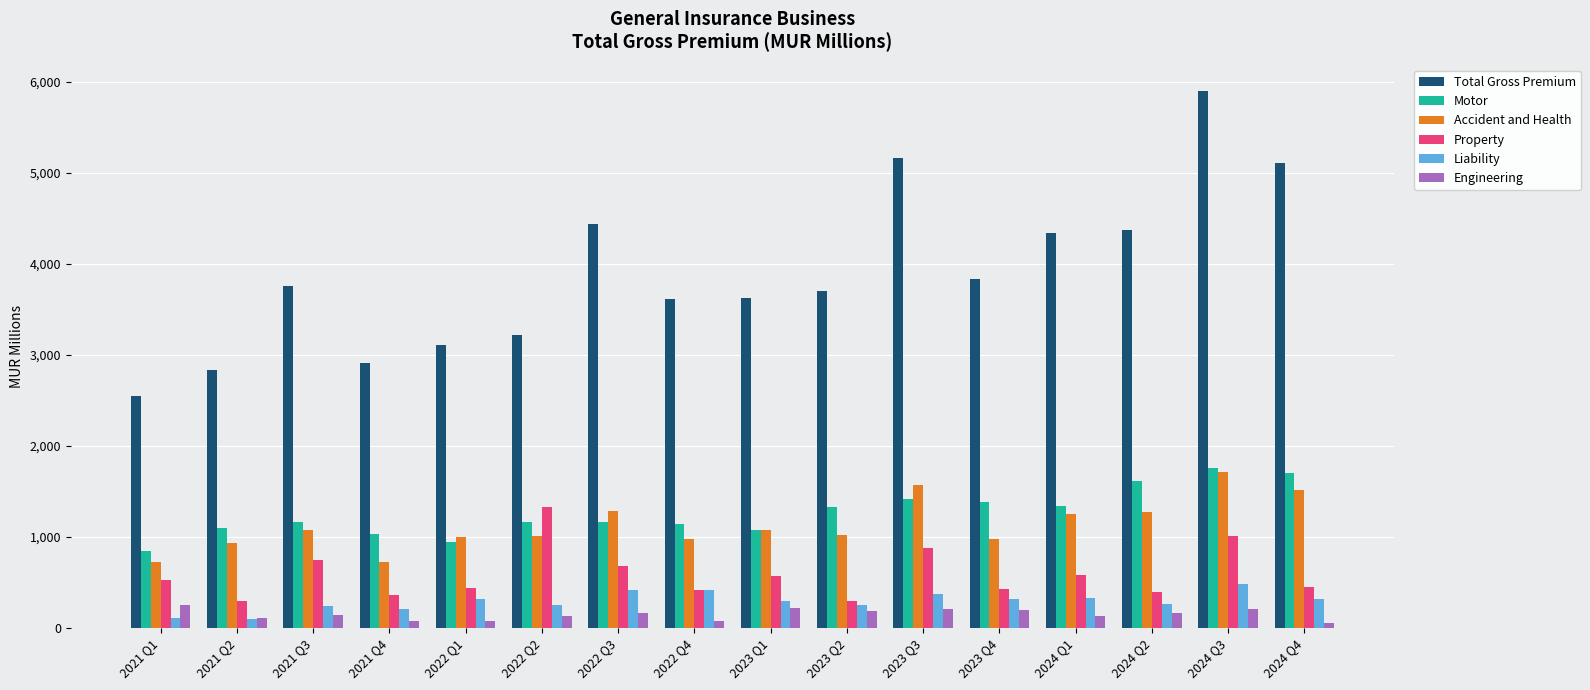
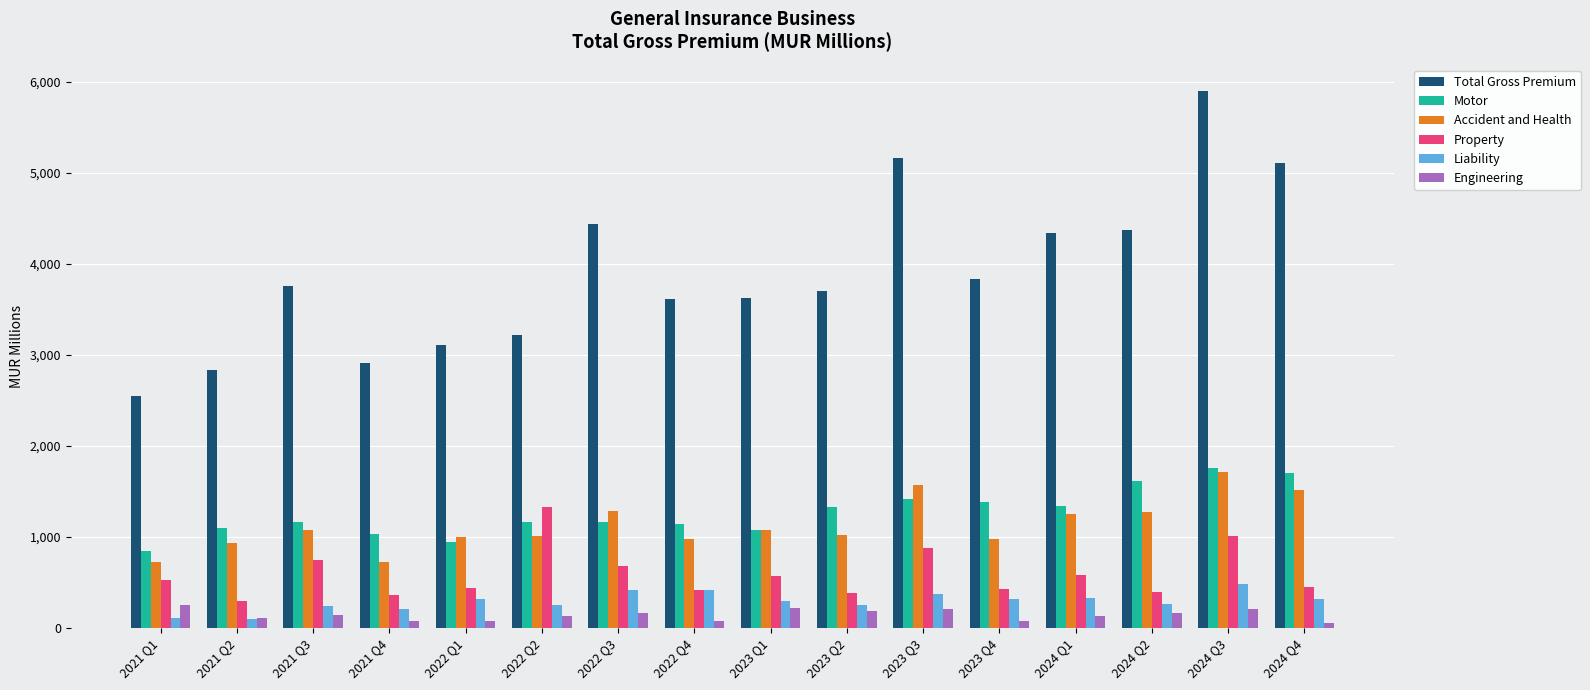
Property, 2023 Q2: 300 -> 400
Engineering, 2023 Q4: 200 -> 100
